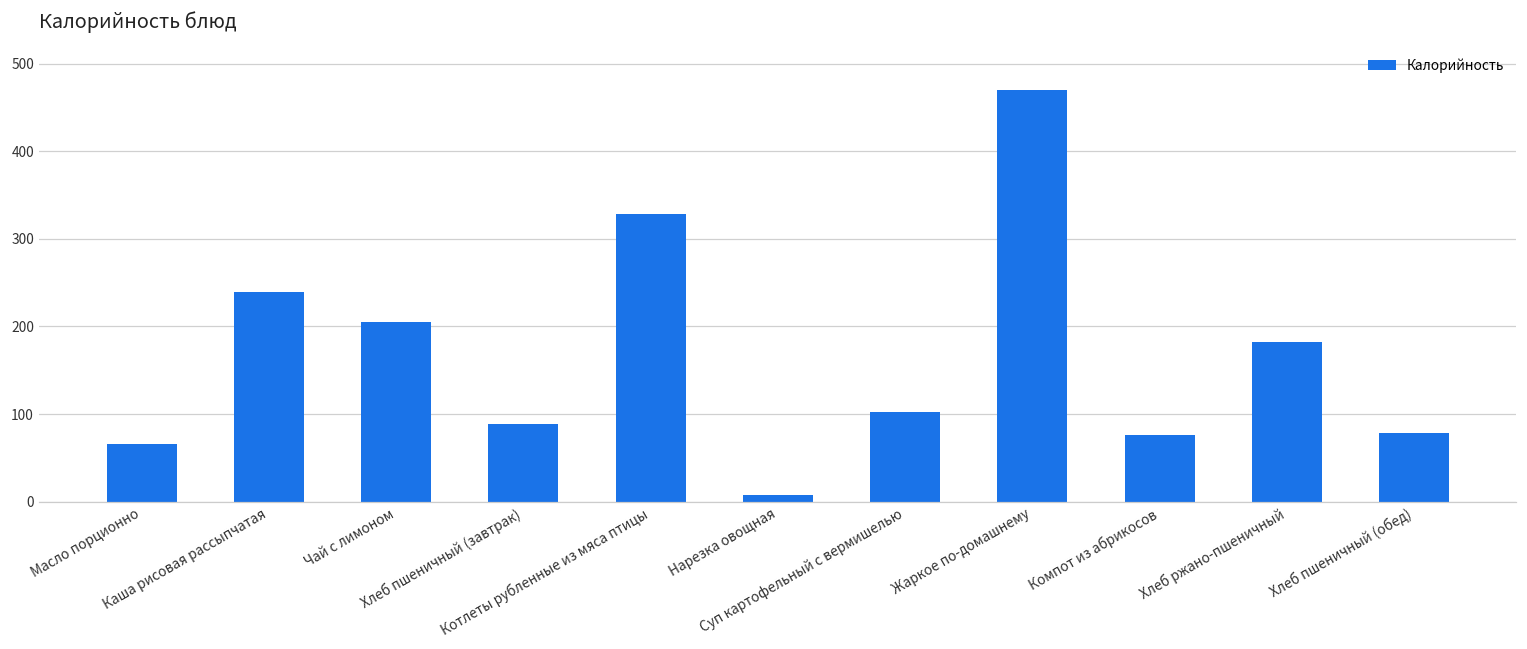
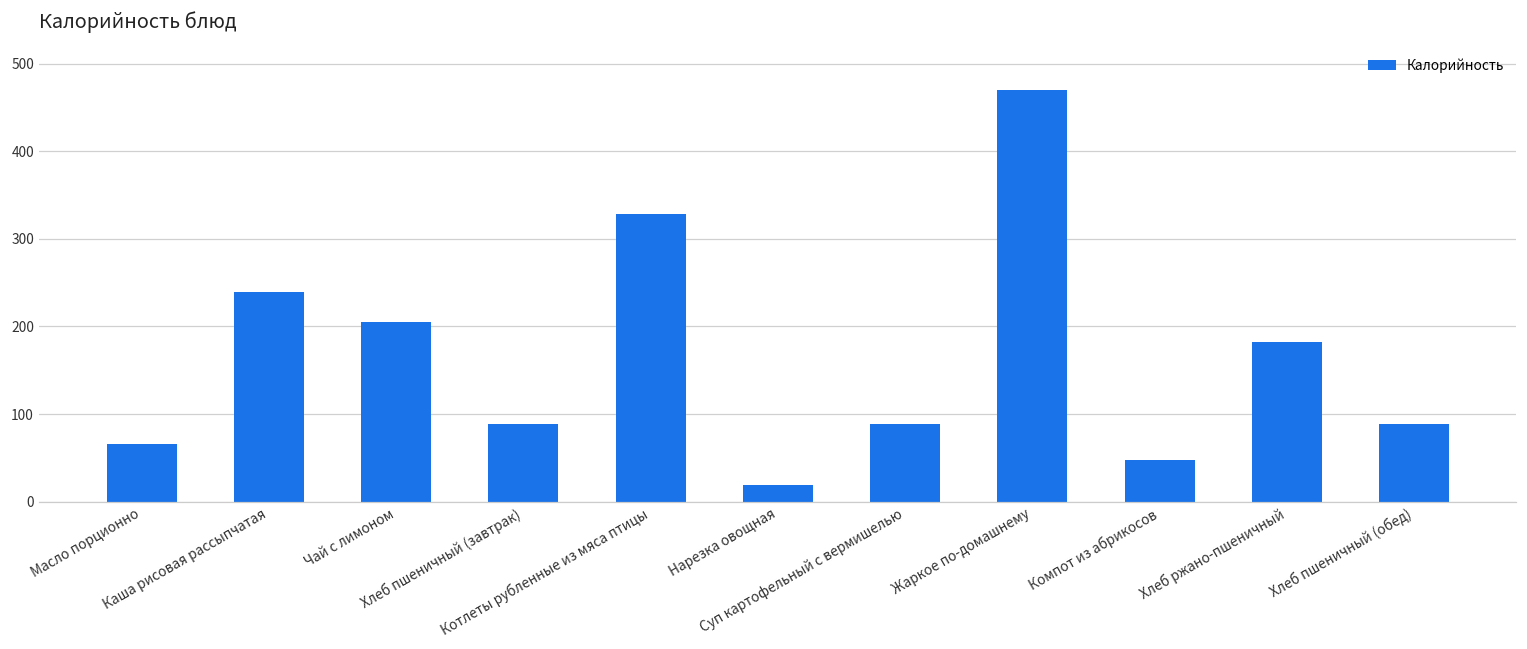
Нарезка овощная: 10 -> 20
Суп картофельный с вермишелью: 100 -> 90
Компот из абрикосов: 80 -> 50
Хлеб пшеничный (обед): 80 -> 90
